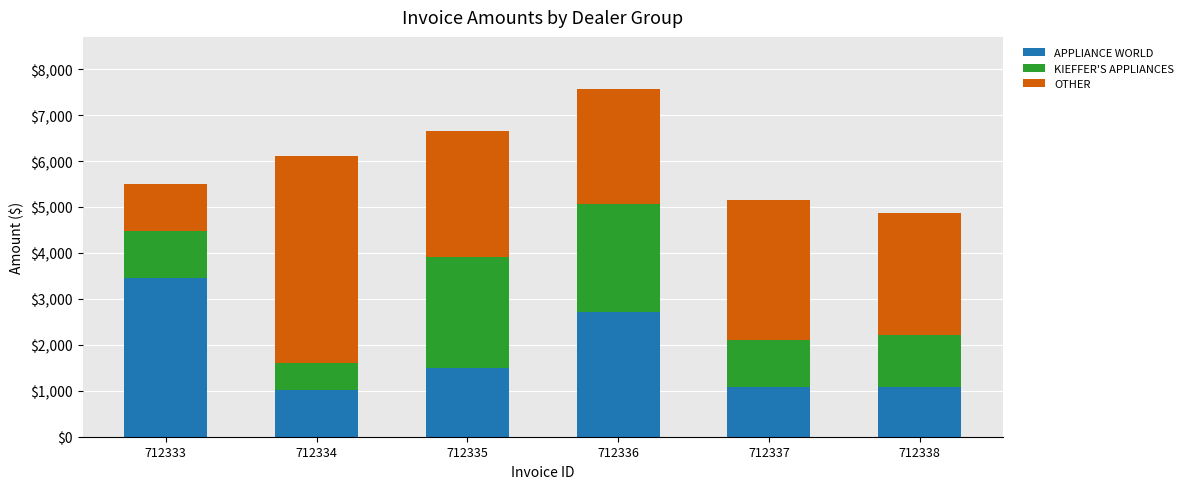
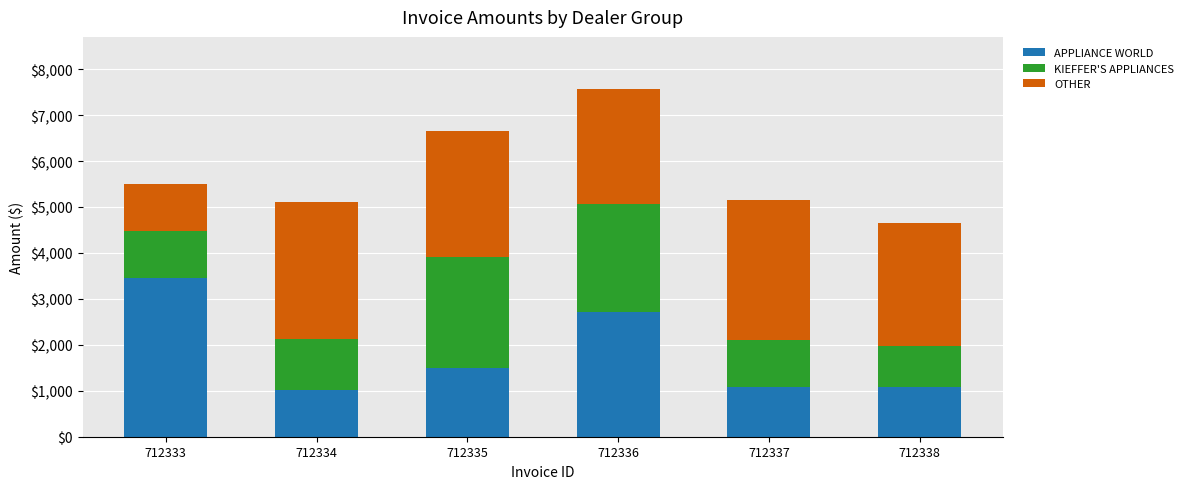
KIEFFER'S APPLIANCES, 712334: $600 -> $1,100
OTHER, 712334: $4,500 -> $3,000
KIEFFER'S APPLIANCES, 712338: $1,100 -> $900
